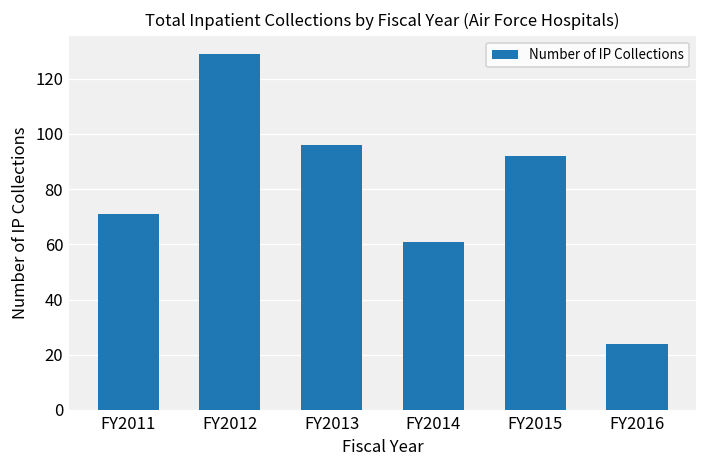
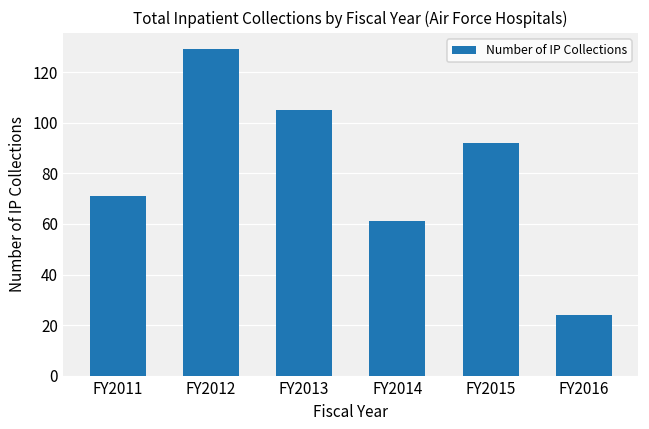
FY2013: 96 -> 105
